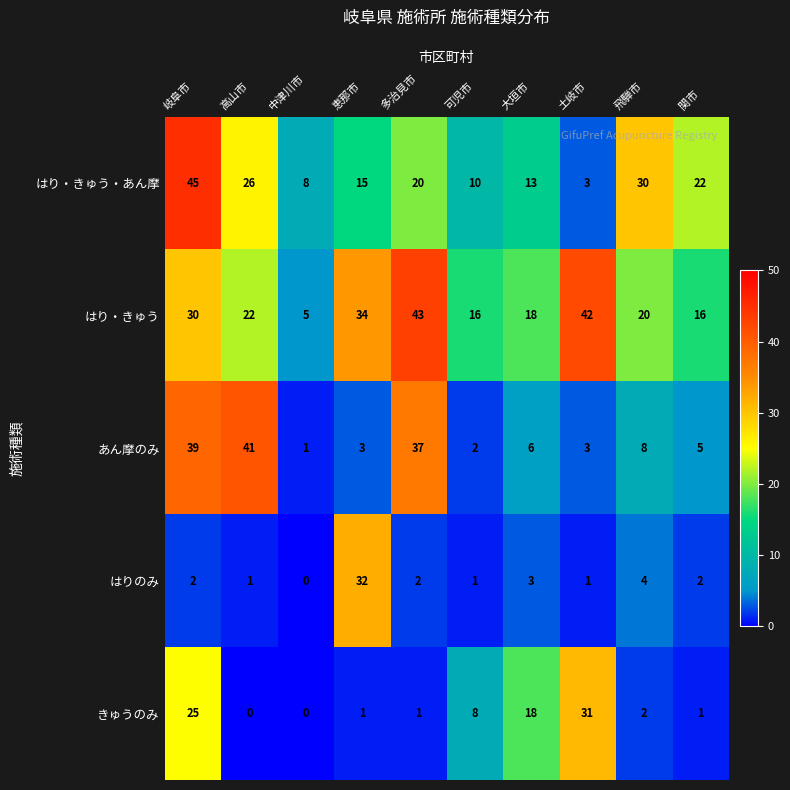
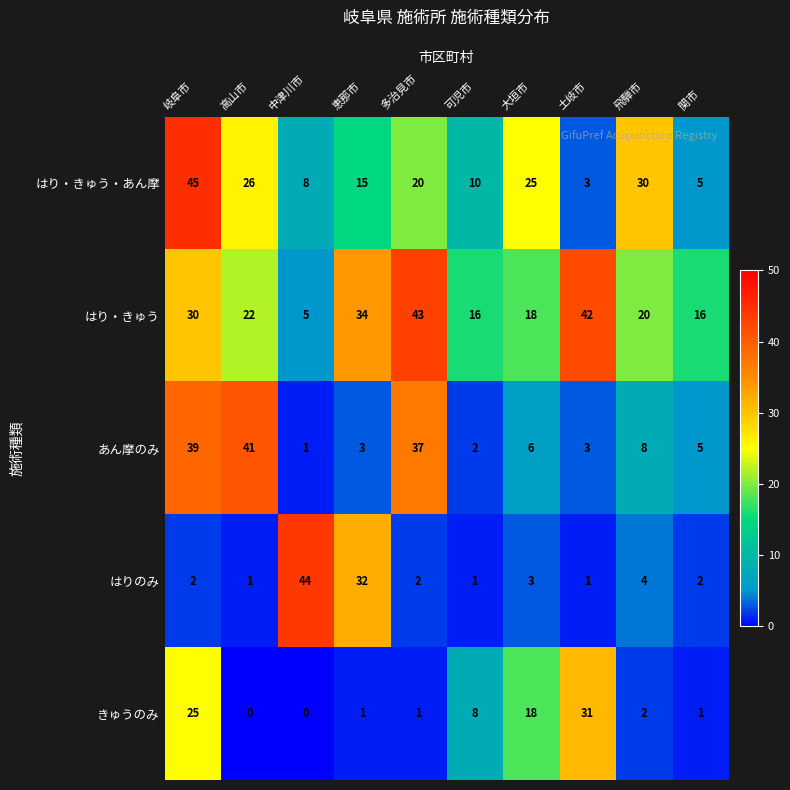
はり・きゅう・あん摩, 大垣市: 13 -> 25
はり・きゅう・あん摩, 関市: 22 -> 5
はりのみ, 中津川市: 0 -> 44
